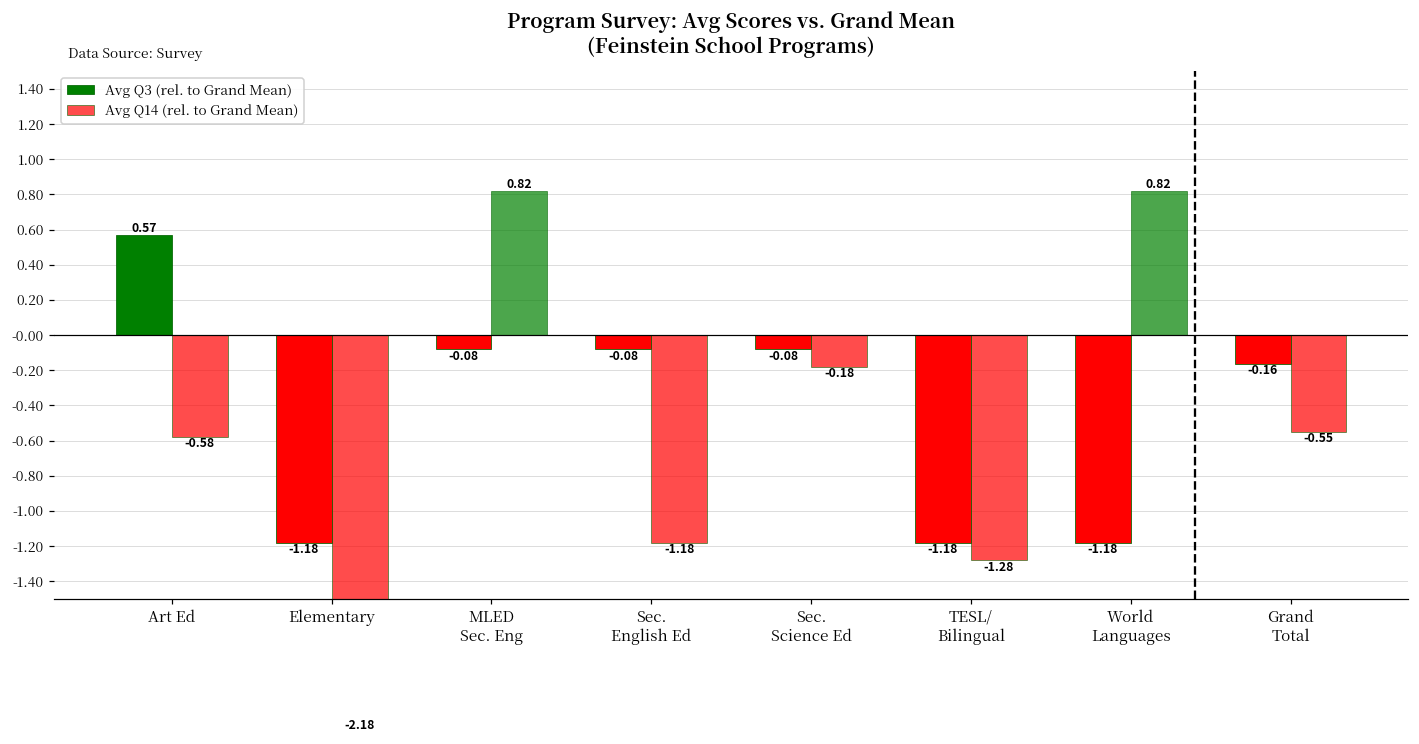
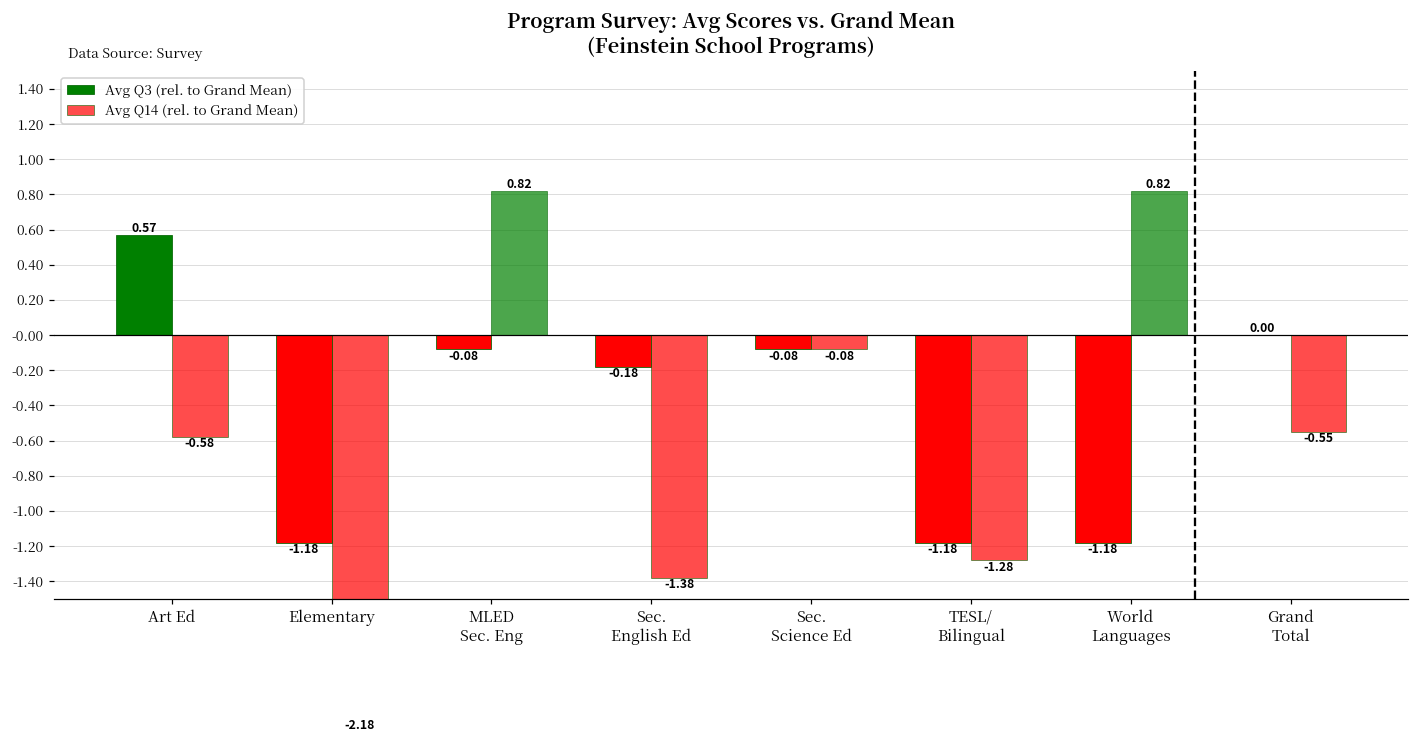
Avg Q3 (rel. to Grand Mean), Sec. English Ed: -0.08 -> -0.18
Avg Q14 (rel. to Grand Mean), Sec. English Ed: -1.18 -> -1.38
Avg Q14 (rel. to Grand Mean), Sec. Science Ed: -0.18 -> -0.08
Avg Q3 (rel. to Grand Mean), Grand Total: -0.16 -> 0.00
